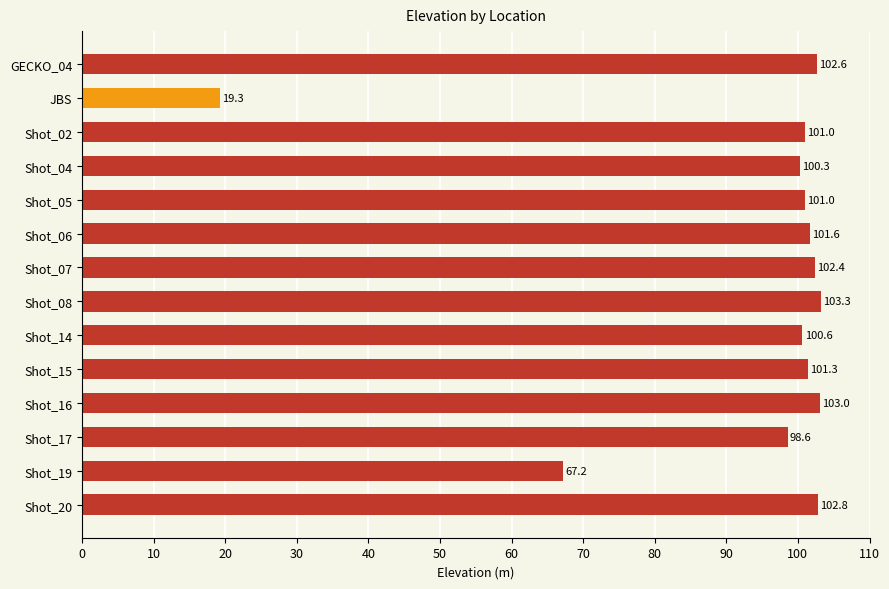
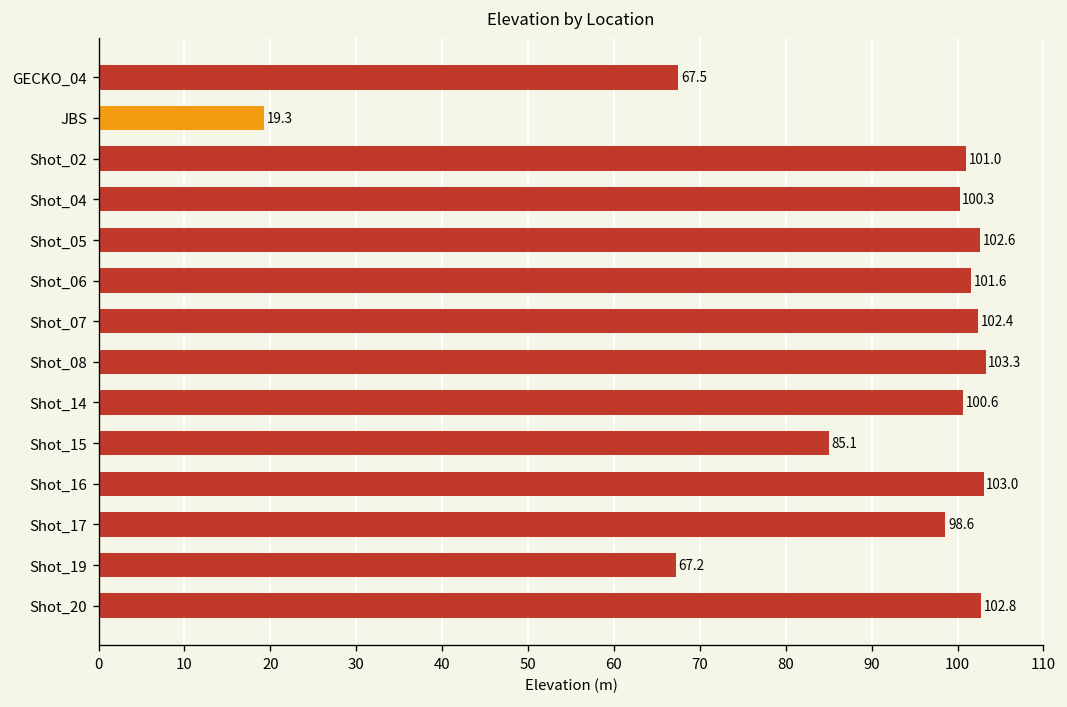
GECKO_04: 102.6 -> 67.5
Shot_05: 101.0 -> 102.6
Shot_15: 101.3 -> 85.1
